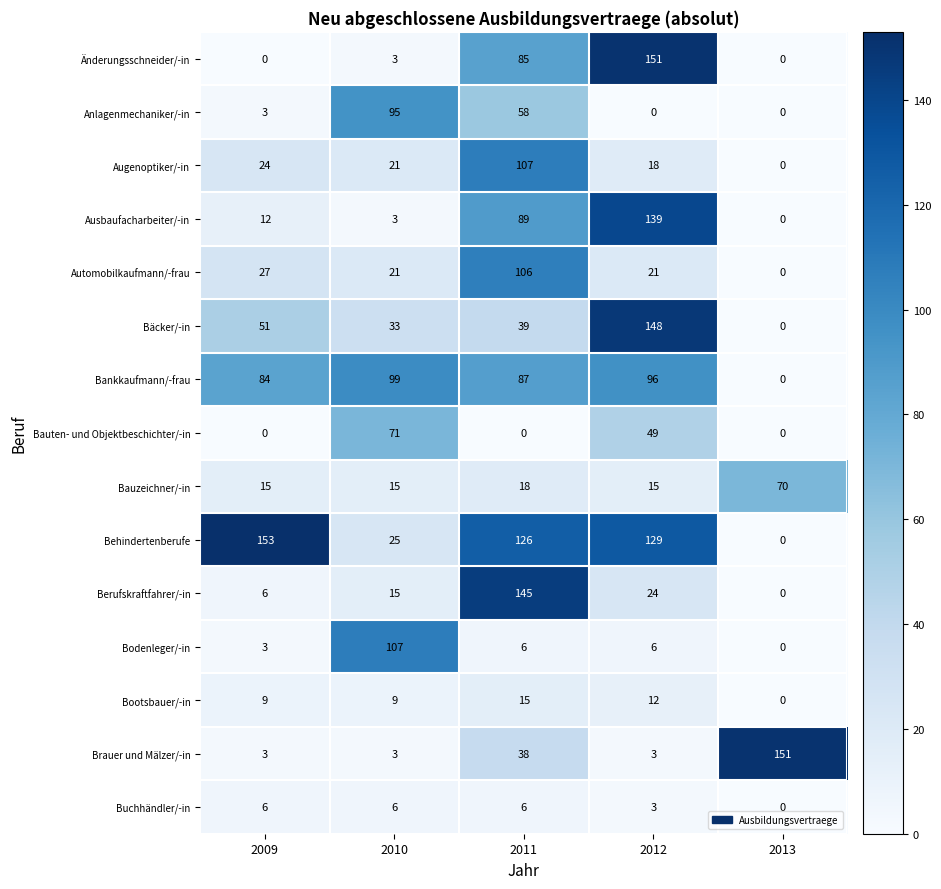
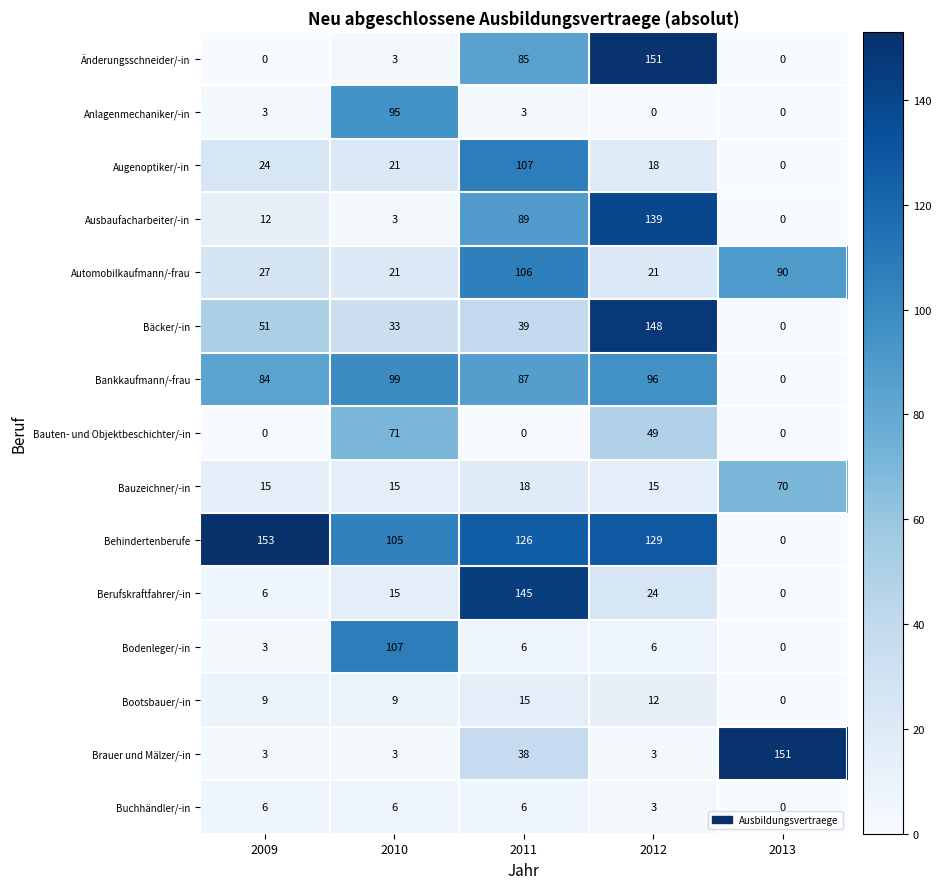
Anlagenmechaniker/-in, 2011: 58 -> 3
Automobilkaufmann/-frau, 2013: 0 -> 90
Behindertenberufe, 2010: 25 -> 105
